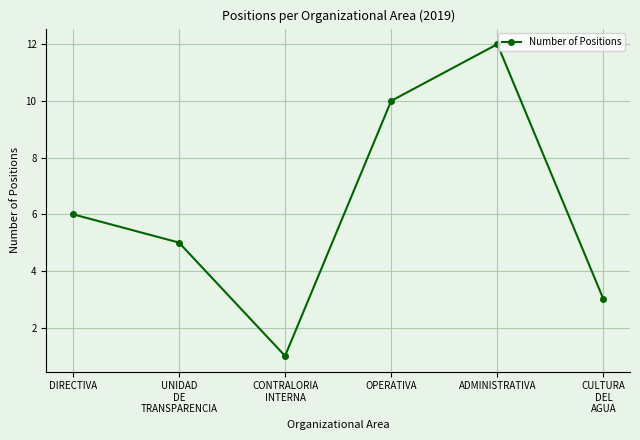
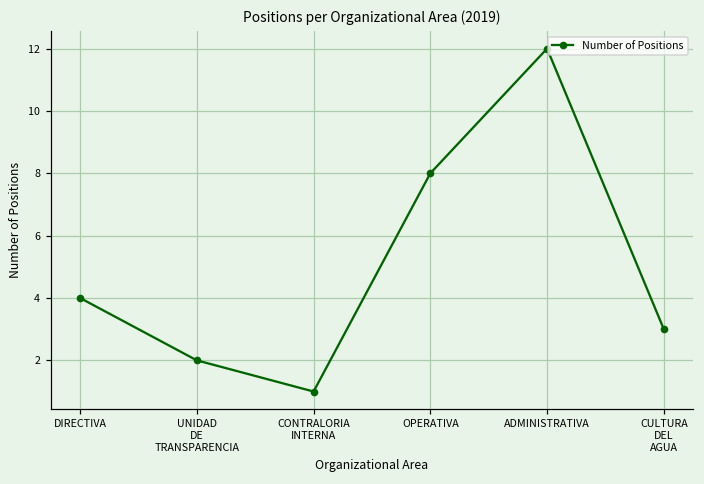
DIRECTIVA: 6 -> 4
UNIDAD DE TRANSPARENCIA: 5 -> 2
OPERATIVA: 10 -> 8
